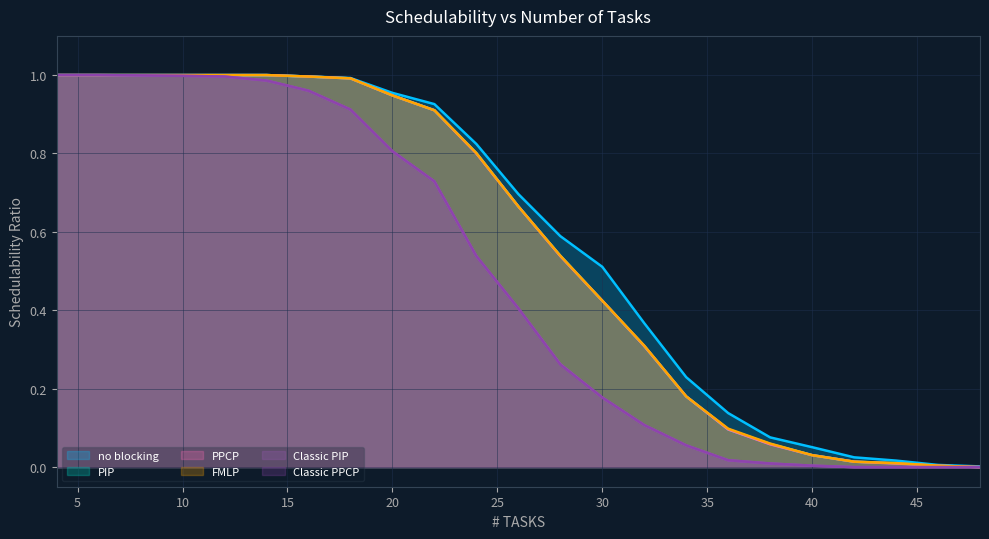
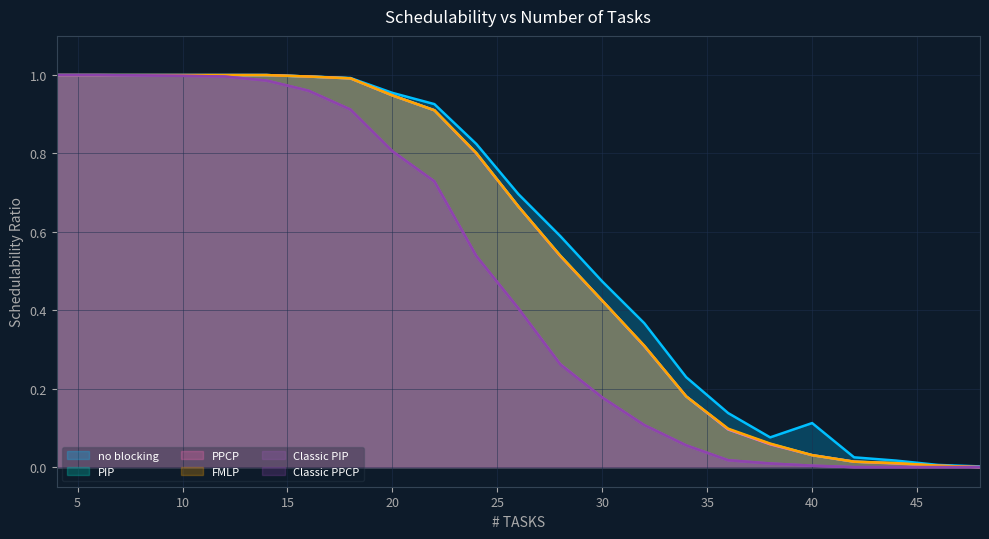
no blocking, 30: 0.51 -> 0.47
no blocking, 40: 0.05 -> 0.11
